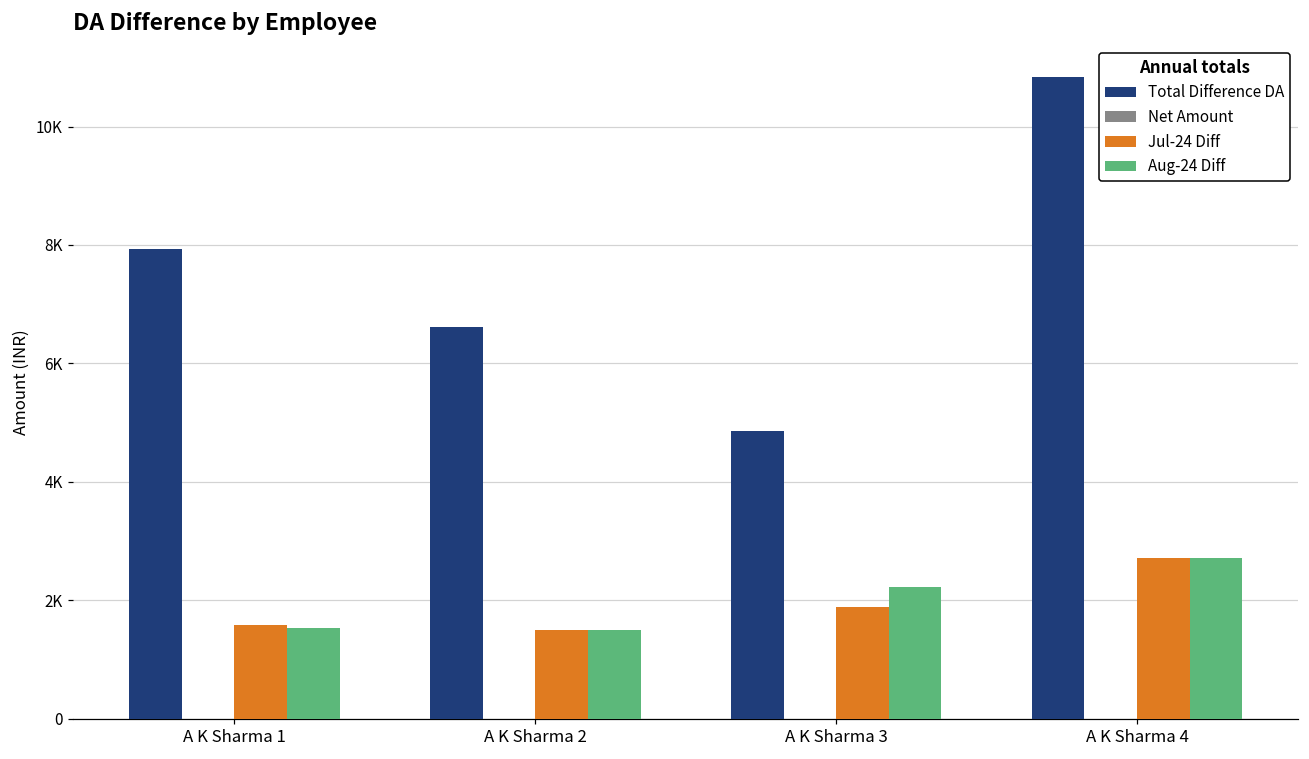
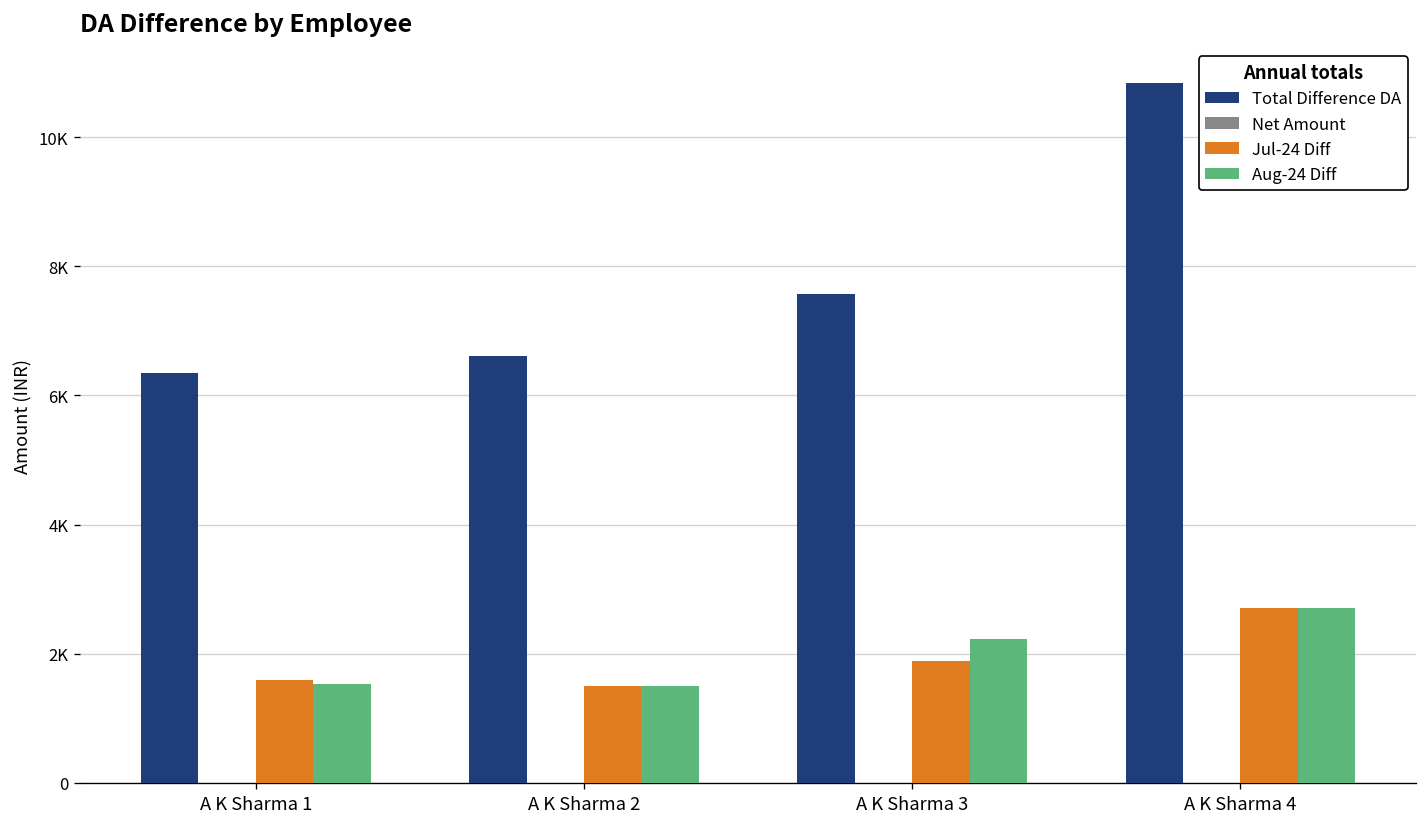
Total Difference DA, A K Sharma 1: 7900 -> 6300
Total Difference DA, A K Sharma 3: 4900 -> 7600
